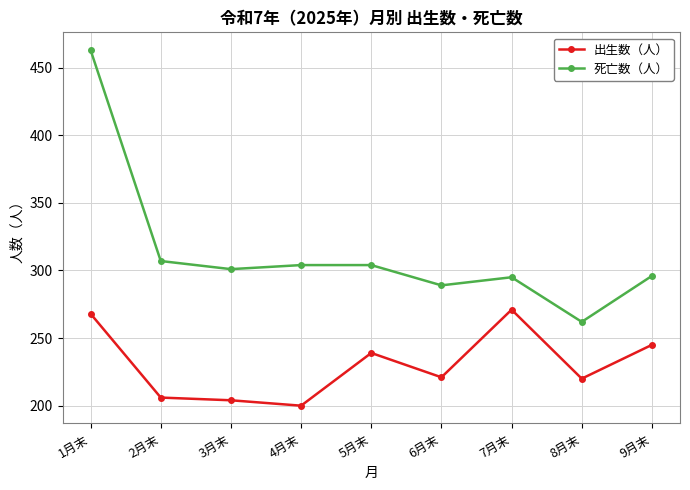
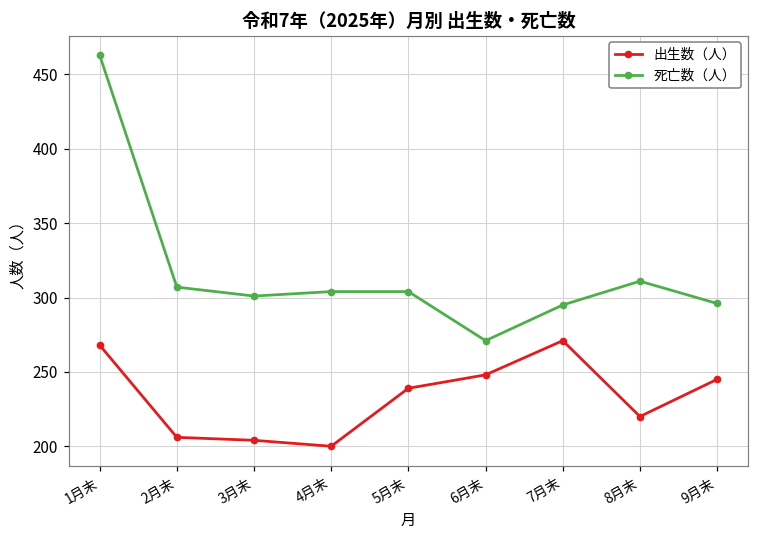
出生数（人）, 6月末: 221 -> 248
死亡数（人）, 6月末: 289 -> 271
死亡数（人）, 8月末: 262 -> 311
